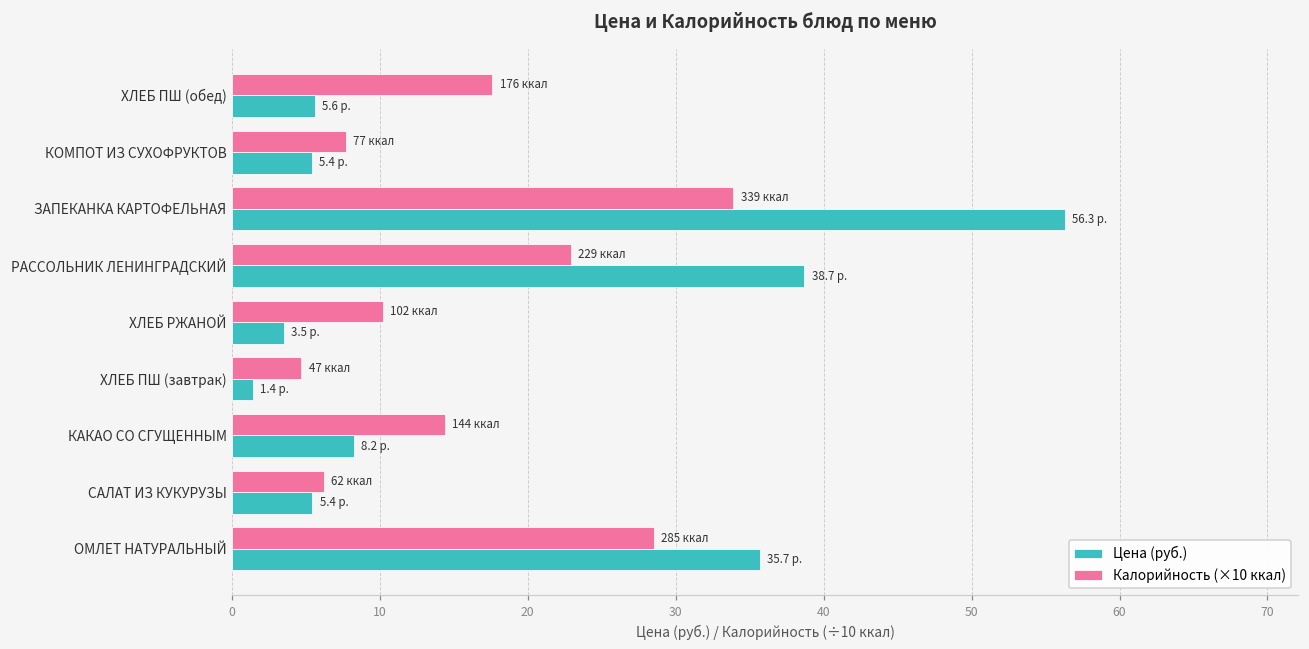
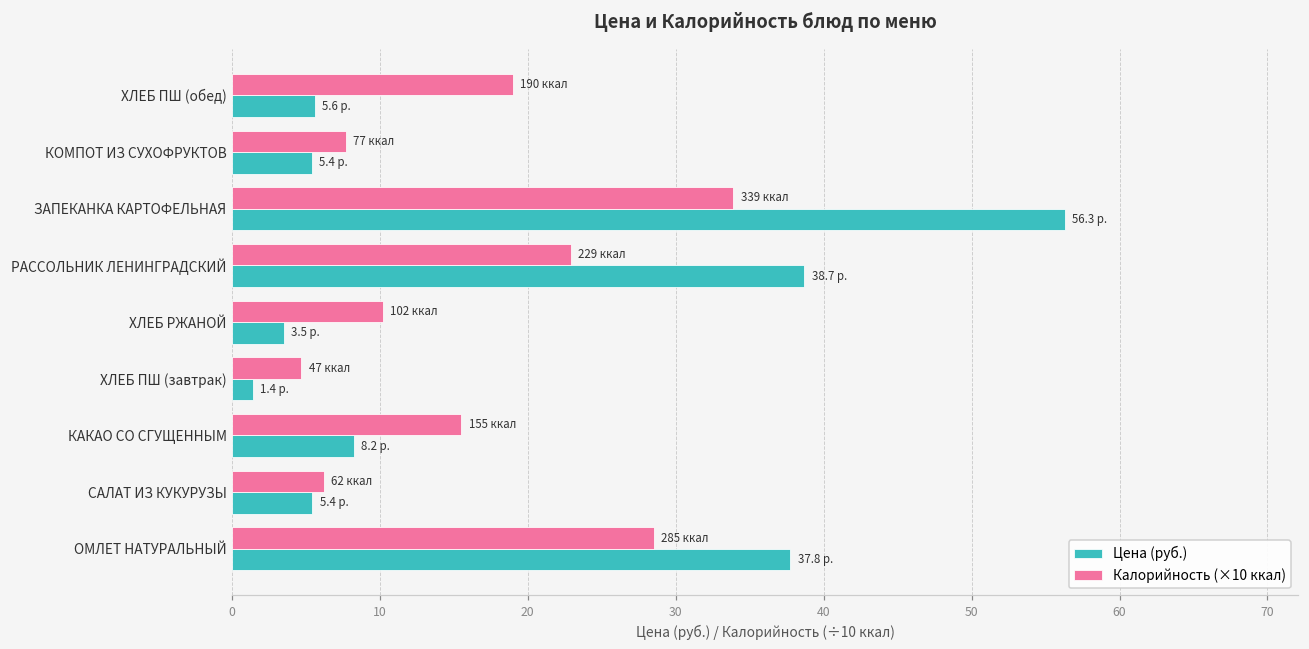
Калорийность (×10 ккал), ХЛЕБ ПШ (обед): 176 -> 190
Калорийность (×10 ккал), КАКАО СО СГУЩЕННЫМ: 144 -> 155
Цена (руб.), ОМЛЕТ НАТУРАЛЬНЫЙ: 35.7 -> 37.8
